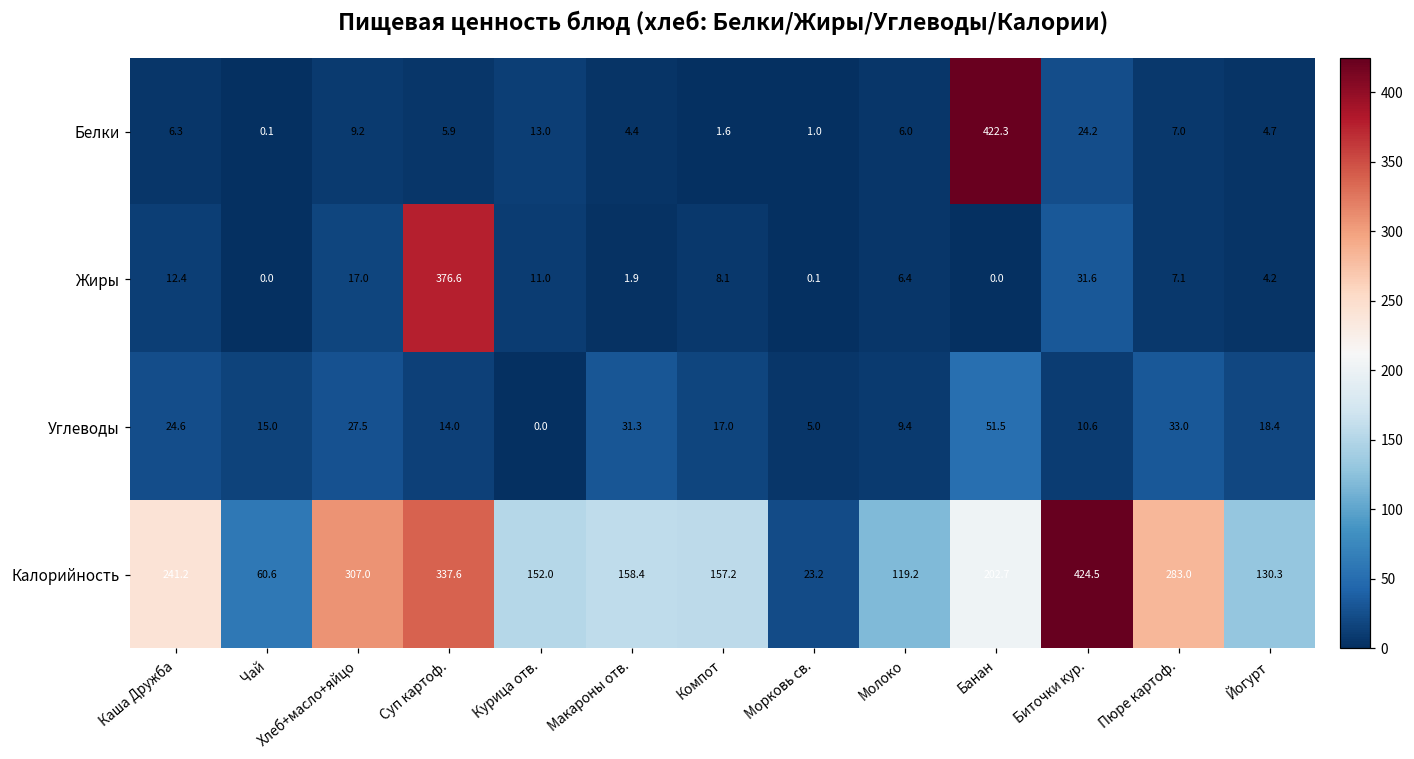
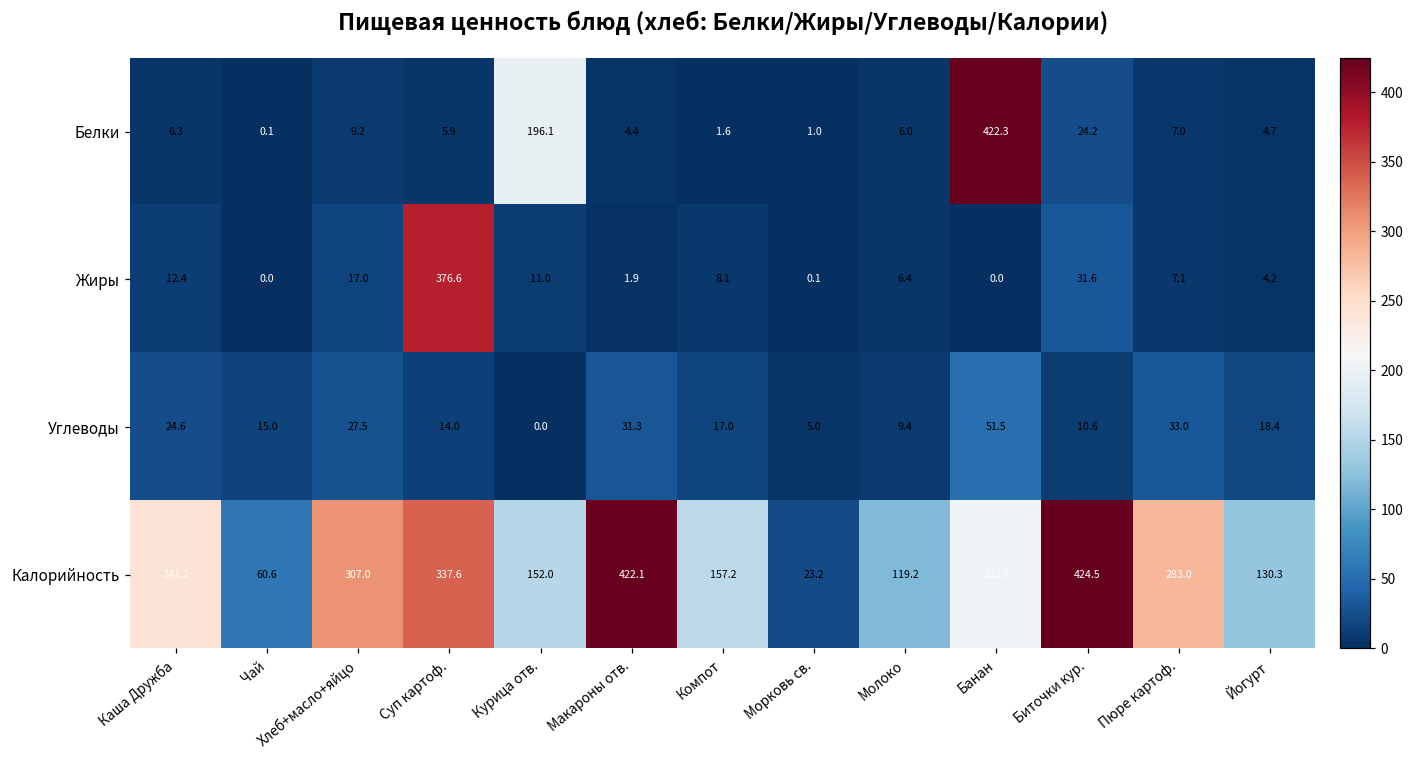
Белки, Курица отв.: 13.0 -> 196.1
Калорийность, Макароны отв.: 158.4 -> 422.1
